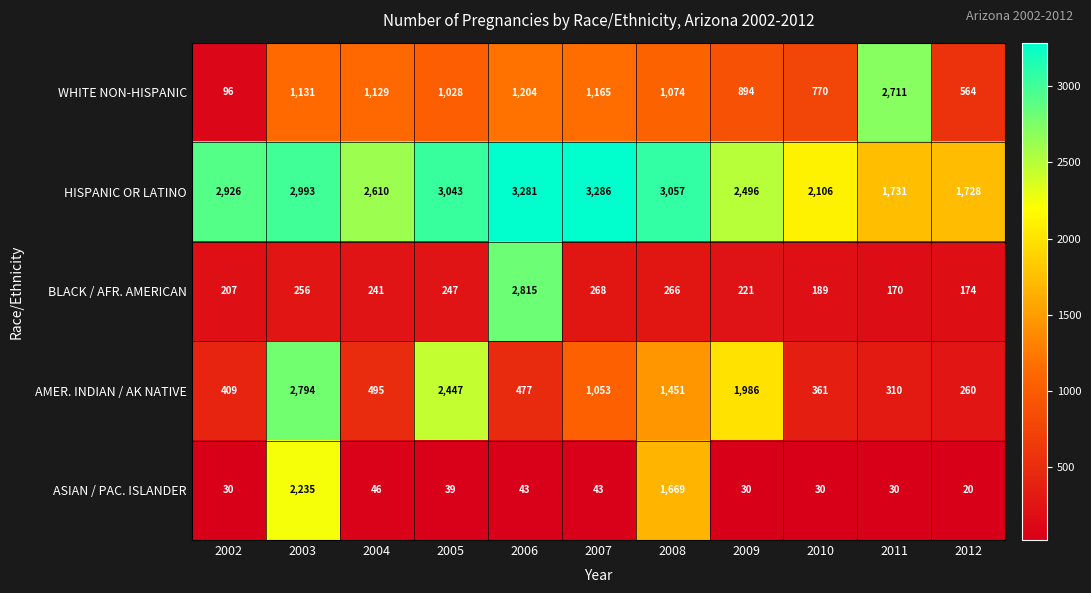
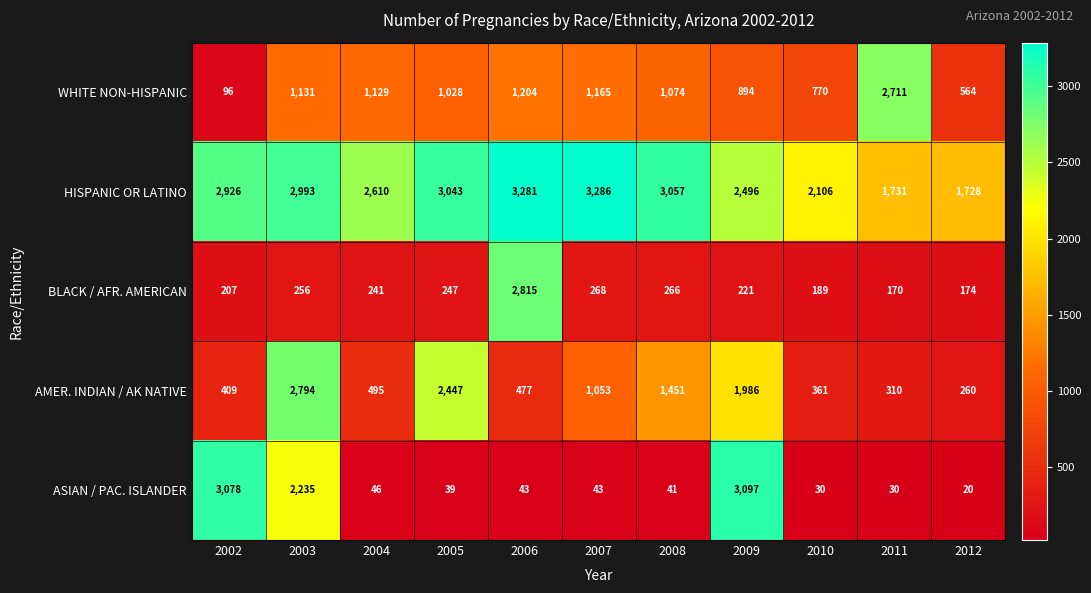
ASIAN / PAC. ISLANDER, 2002: 30 -> 3,078
ASIAN / PAC. ISLANDER, 2008: 1,669 -> 41
ASIAN / PAC. ISLANDER, 2009: 30 -> 3,097
